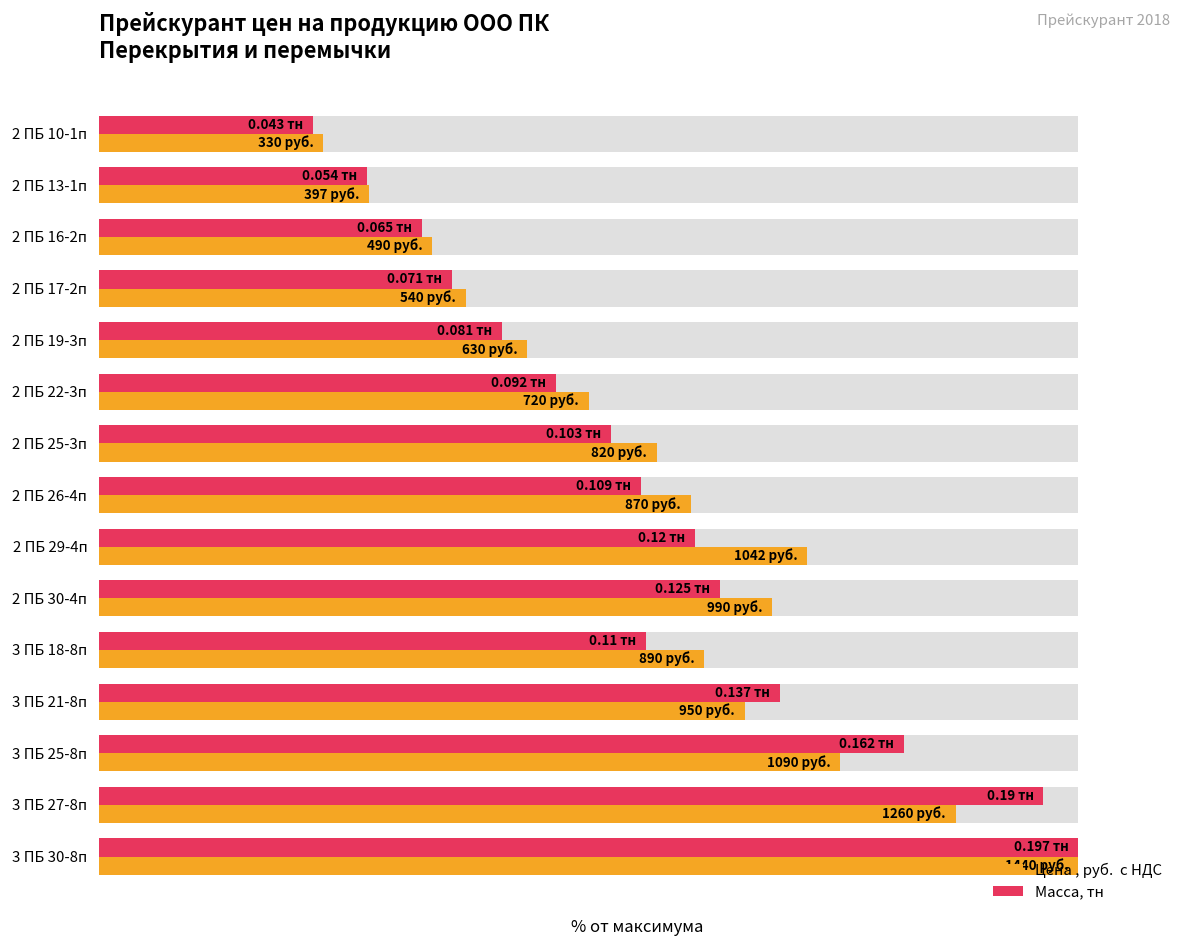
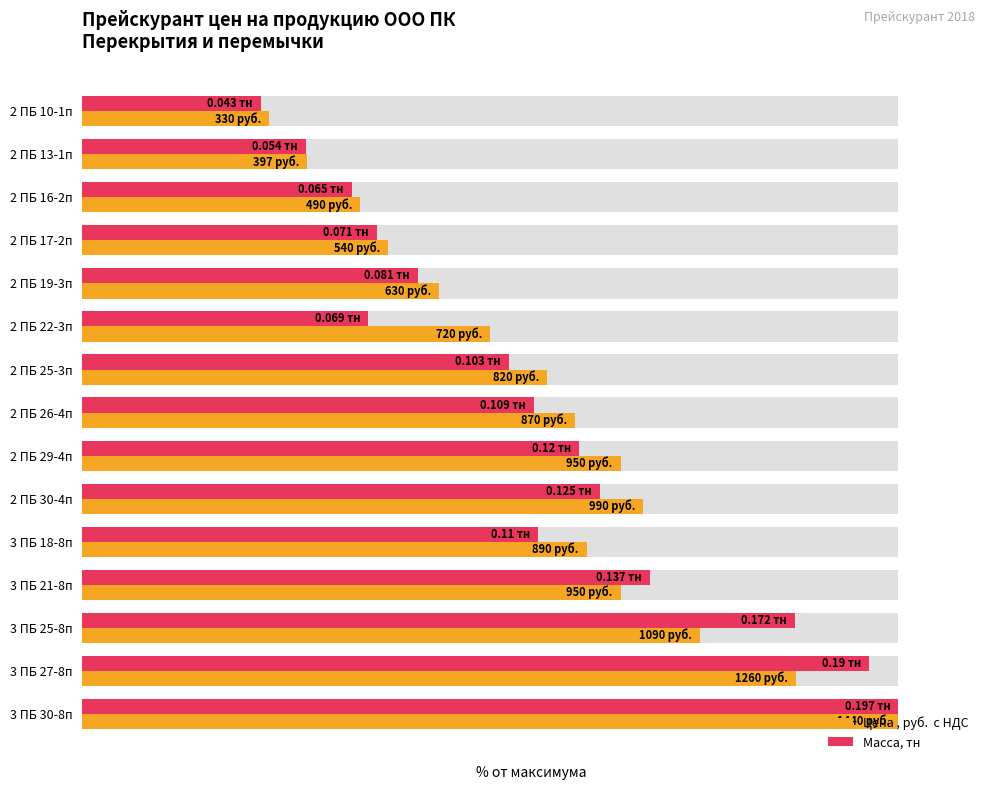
Масса, тн, 2 ПБ 22-3п: 0.092 -> 0.069
Цена , руб. с НДС, 2 ПБ 29-4п: 1042 -> 950
Масса, тн, 3 ПБ 25-8п: 0.162 -> 0.172
